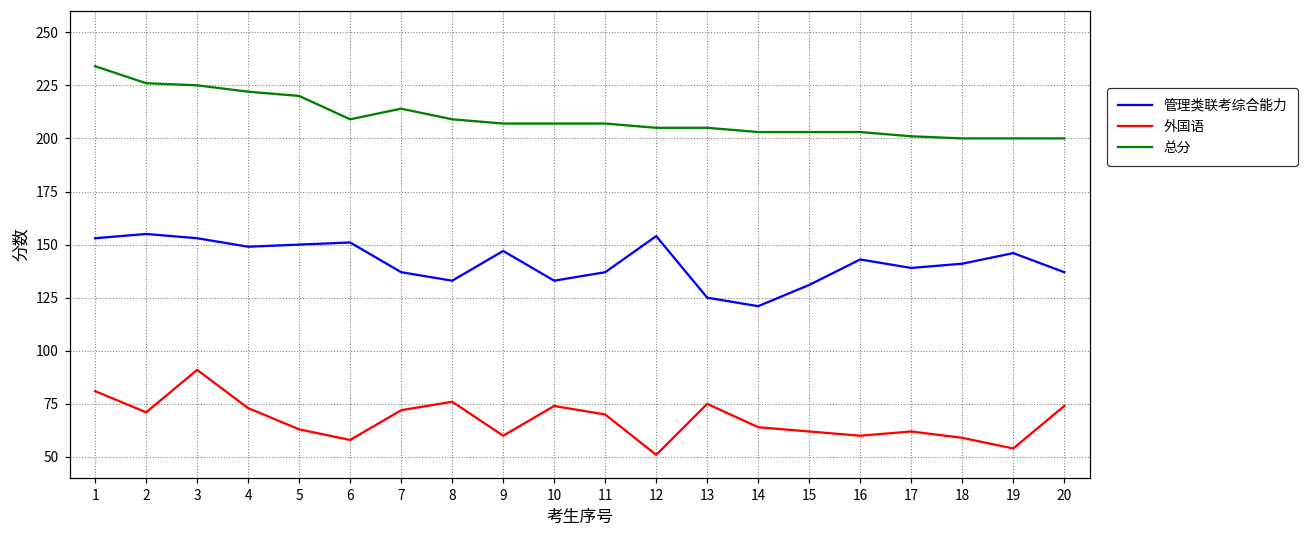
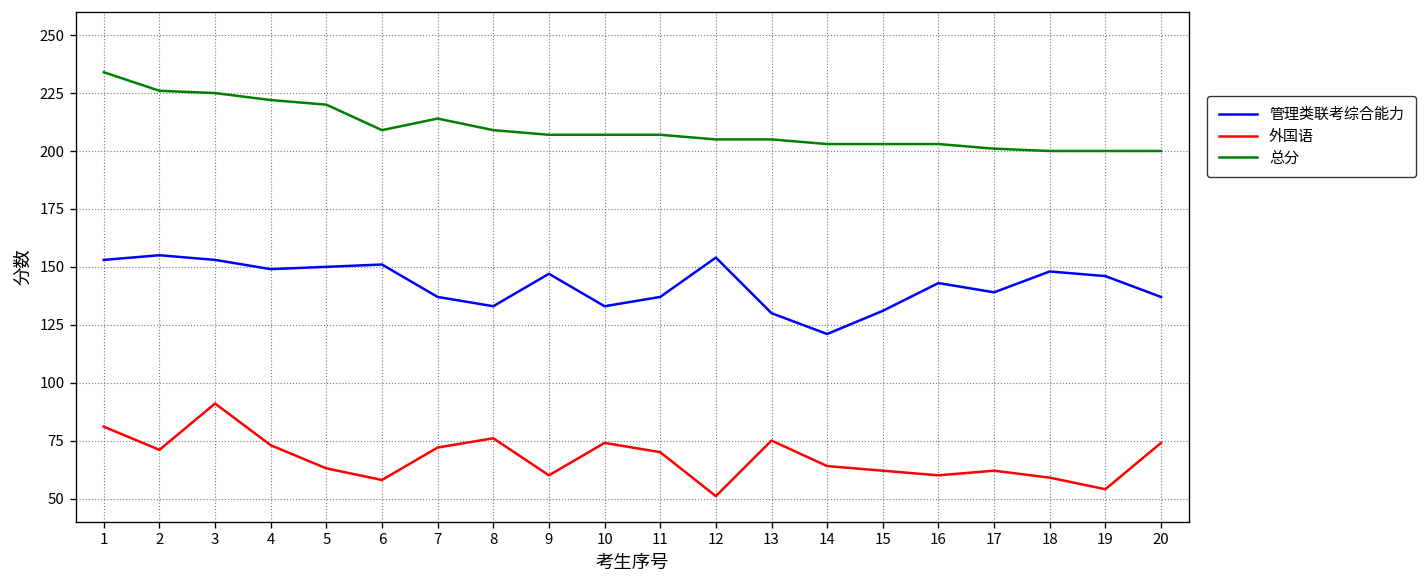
管理类联考综合能力, 13: 125 -> 130
管理类联考综合能力, 18: 141 -> 148
